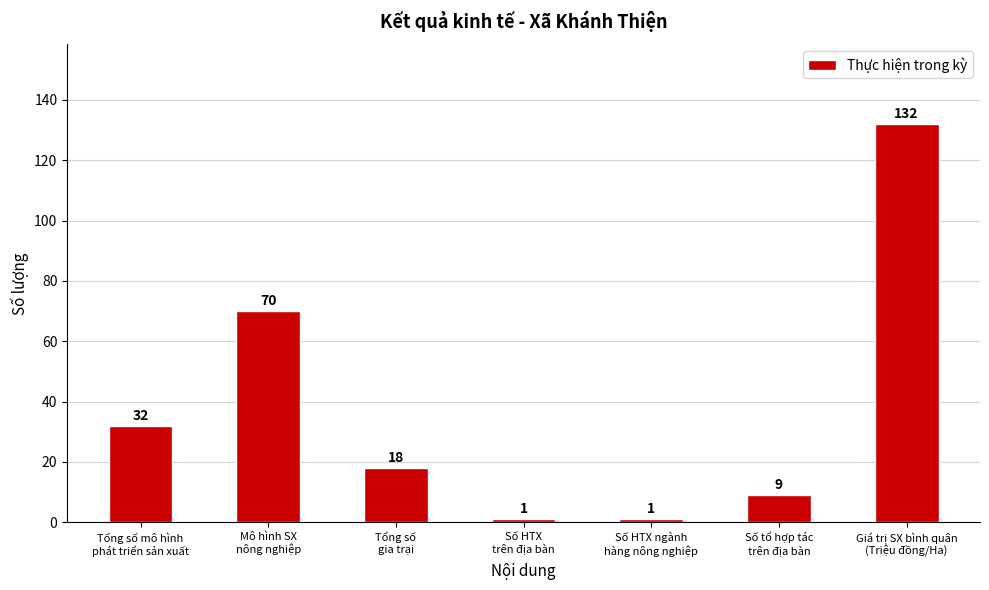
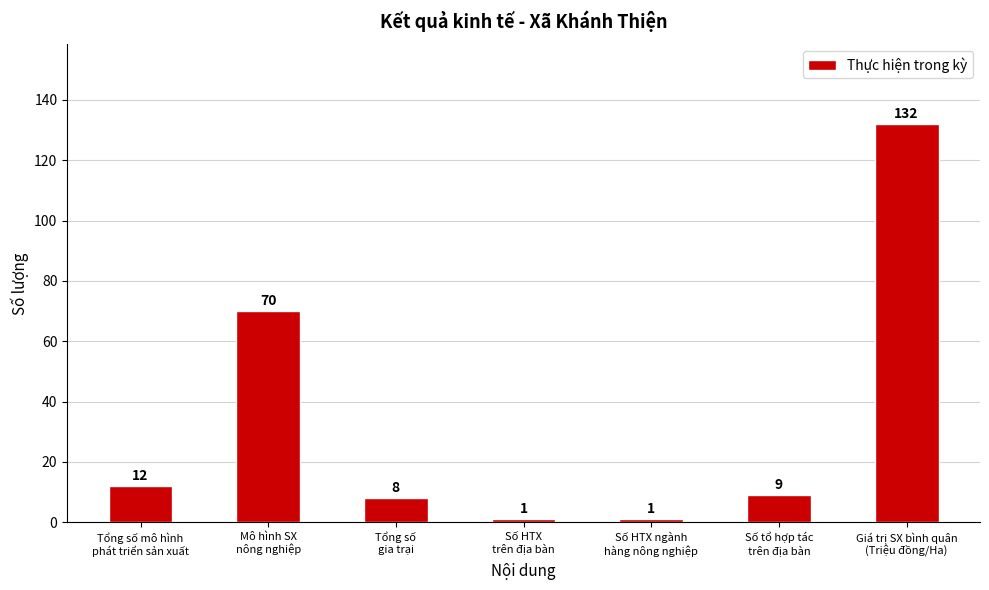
Tổng số mô hình phát triển sản xuất: 32 -> 12
Tổng số gia trại: 18 -> 8
